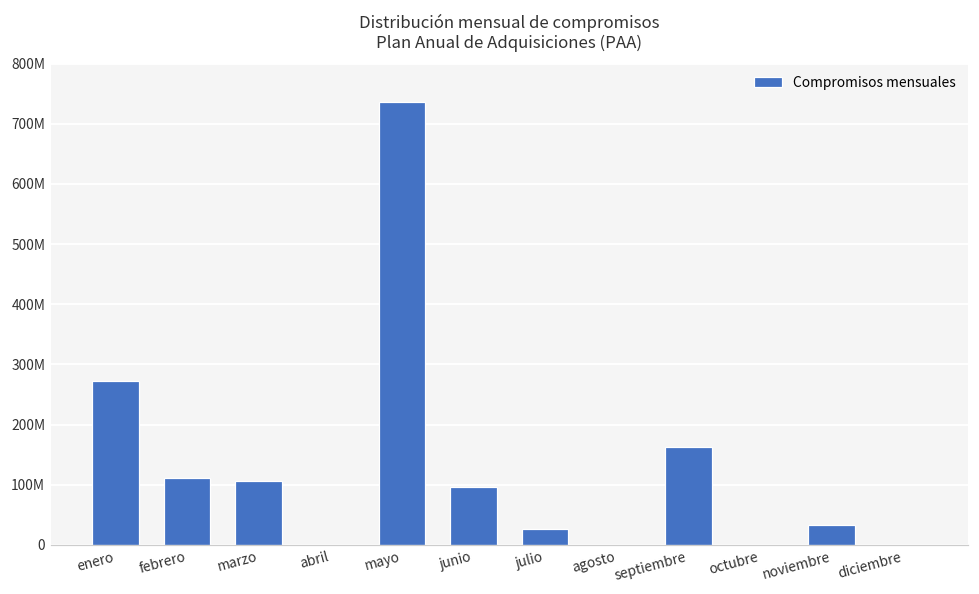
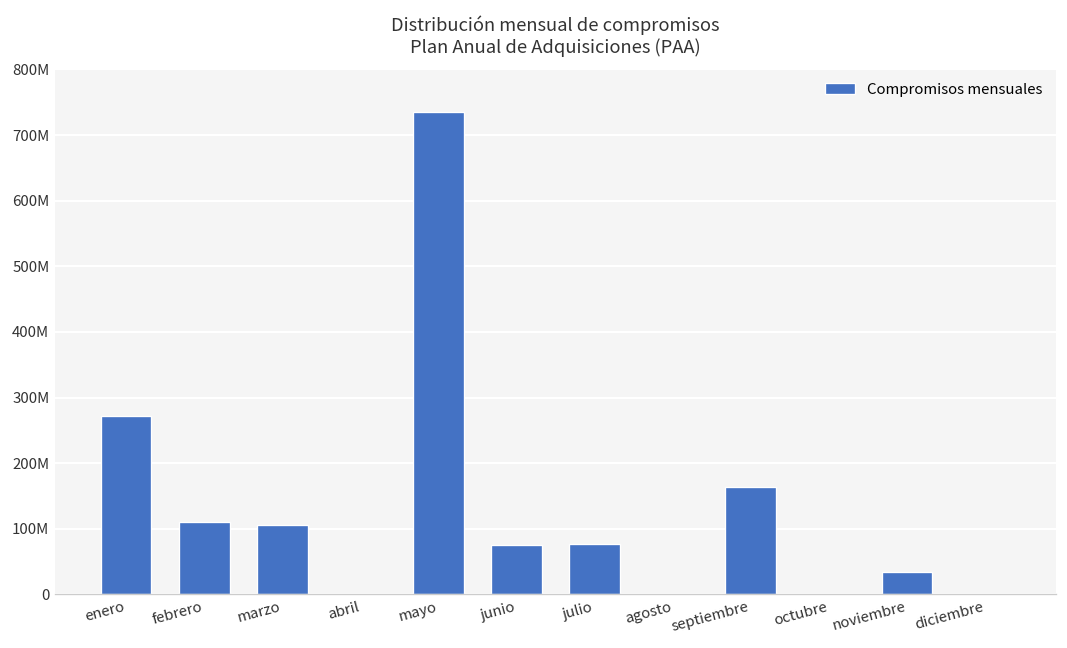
junio: 100000000 -> 80000000
julio: 30000000 -> 80000000
